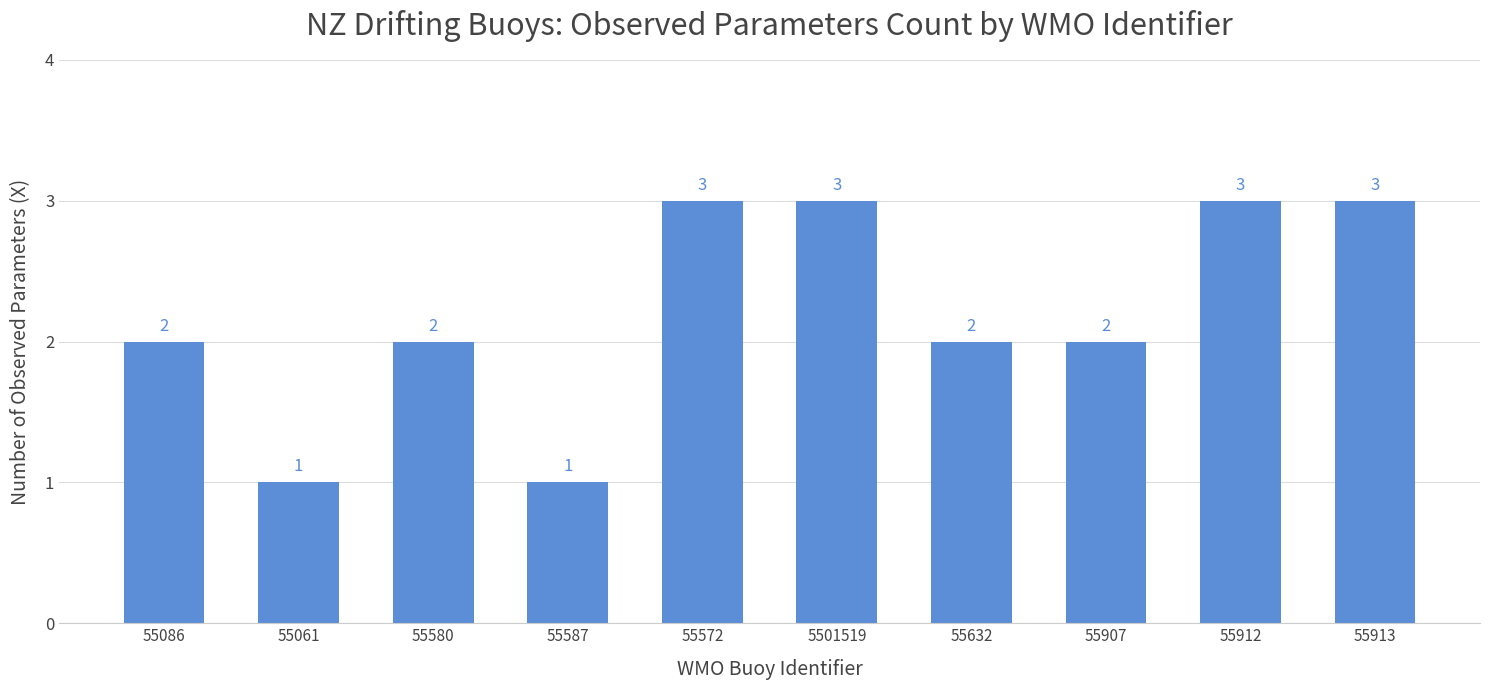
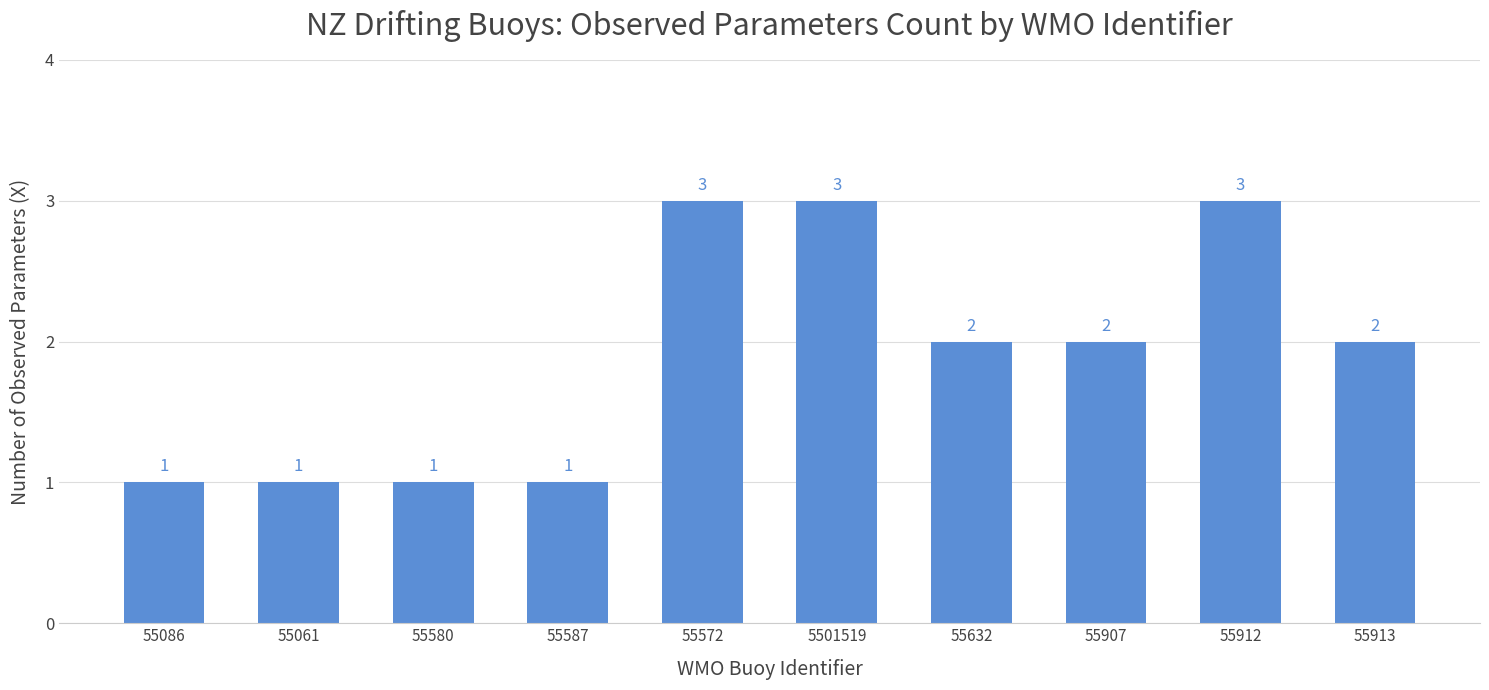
55086: 2 -> 1
55580: 2 -> 1
55913: 3 -> 2
